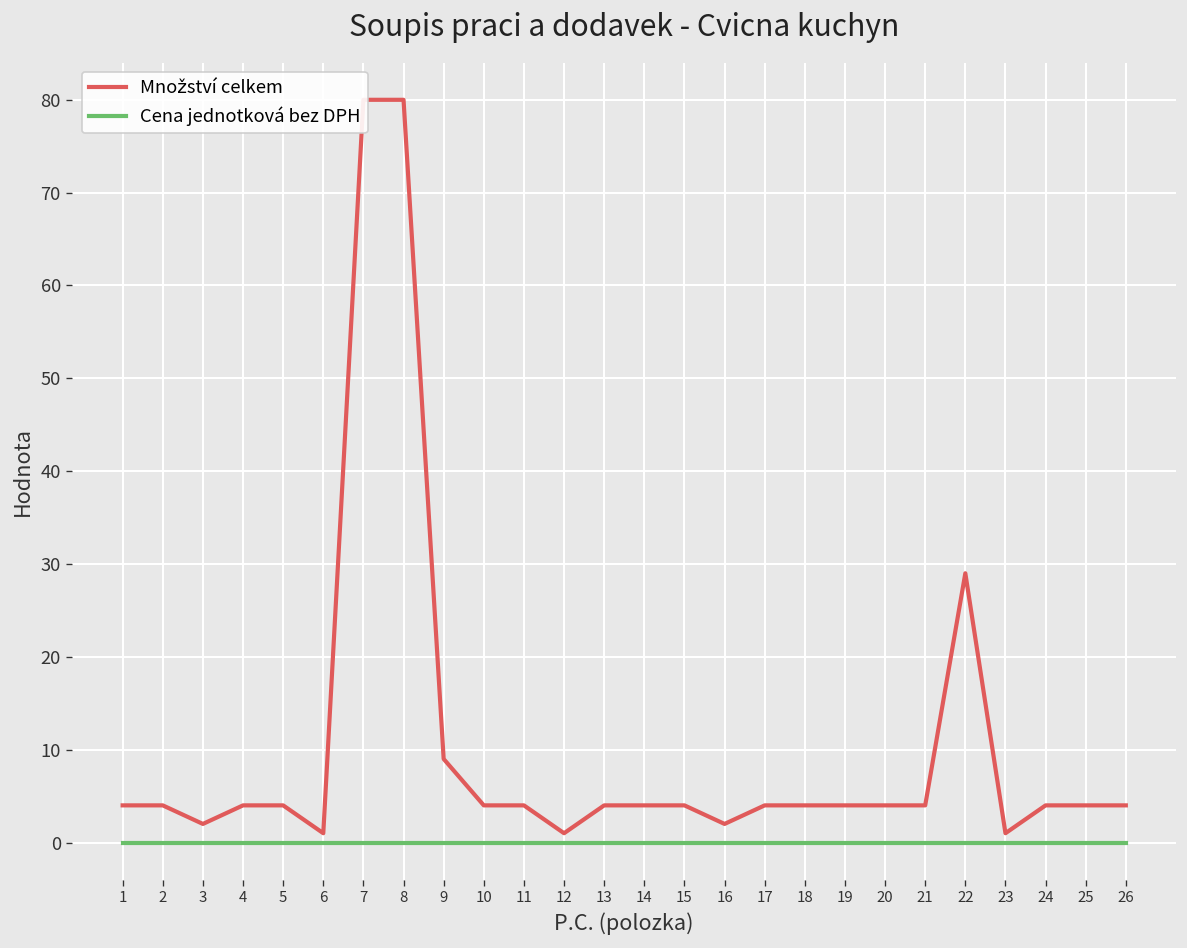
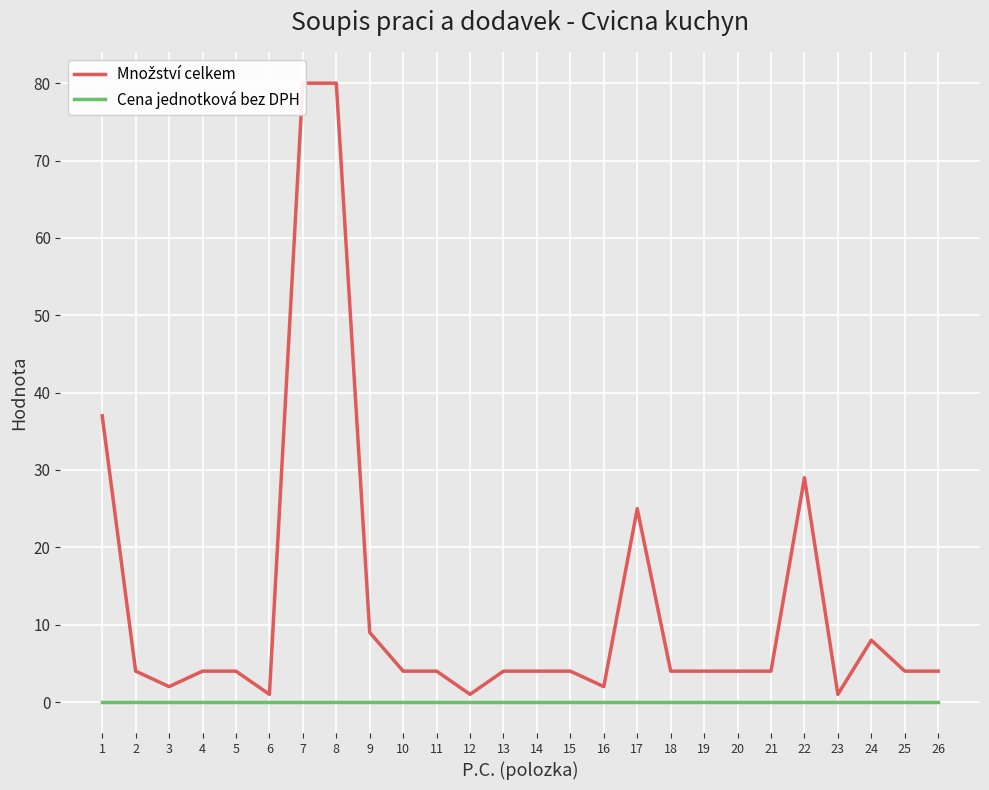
Množství celkem, 1: 4 -> 37
Množství celkem, 17: 4 -> 25
Množství celkem, 24: 4 -> 8
